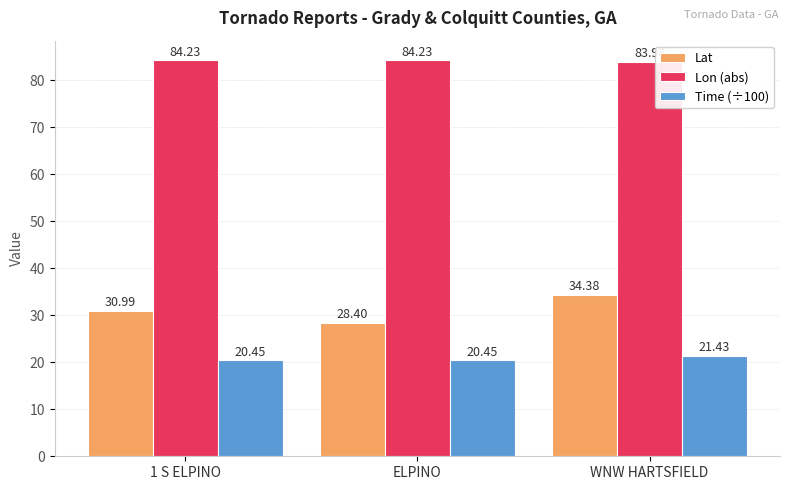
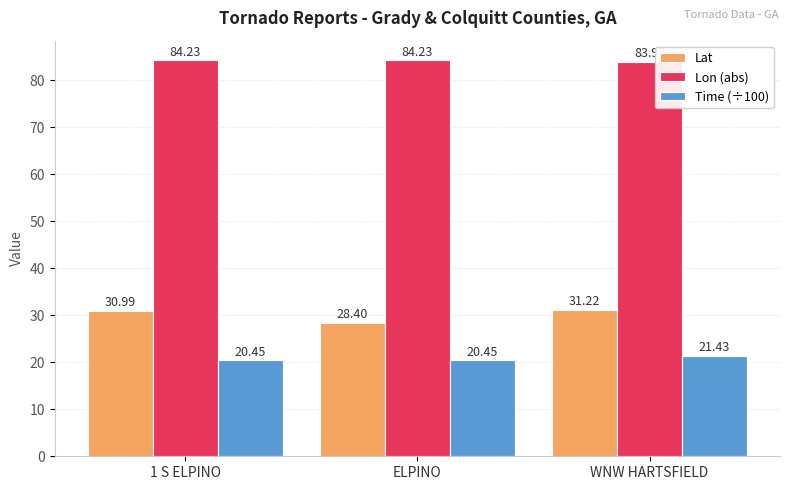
Lat, WNW HARTSFIELD: 34.38 -> 31.22
